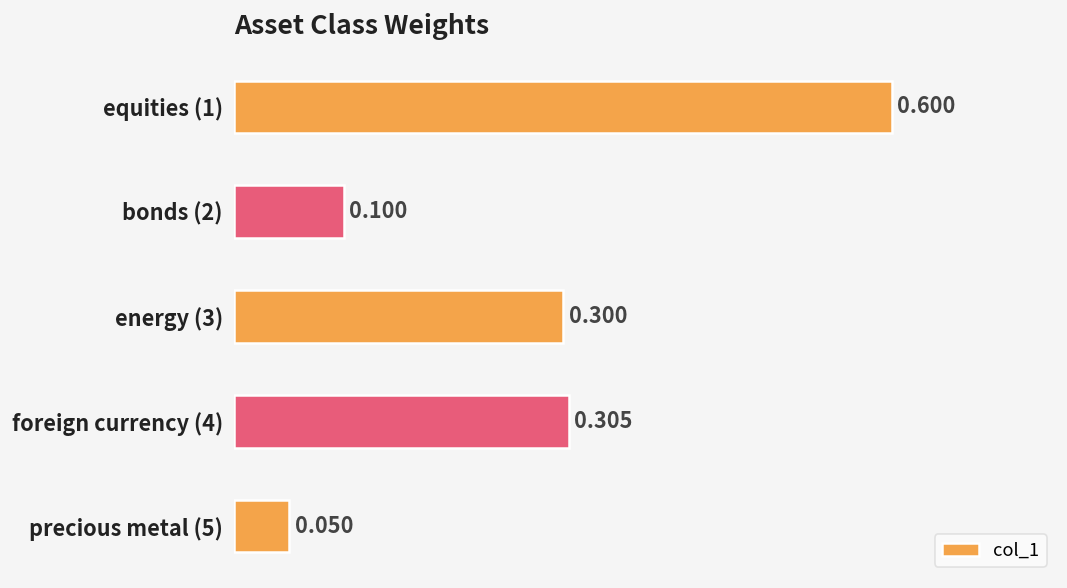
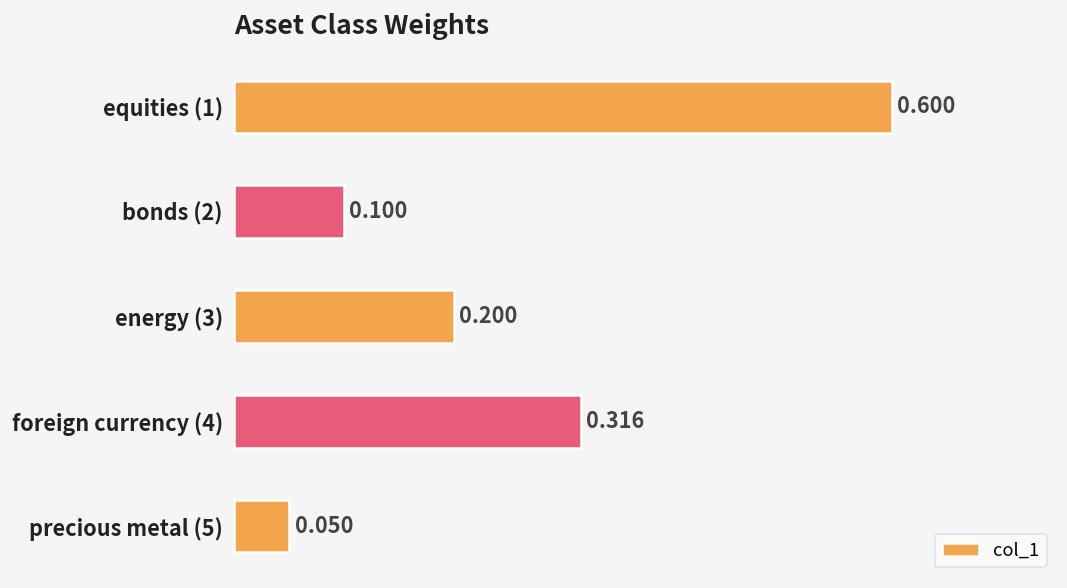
energy (3): 0.300 -> 0.200
foreign currency (4): 0.305 -> 0.316
